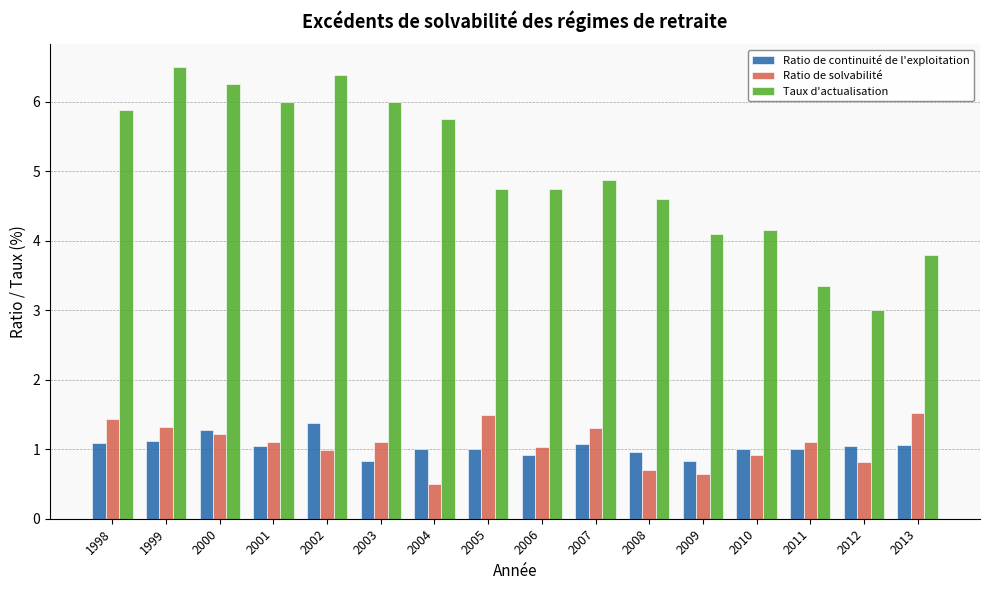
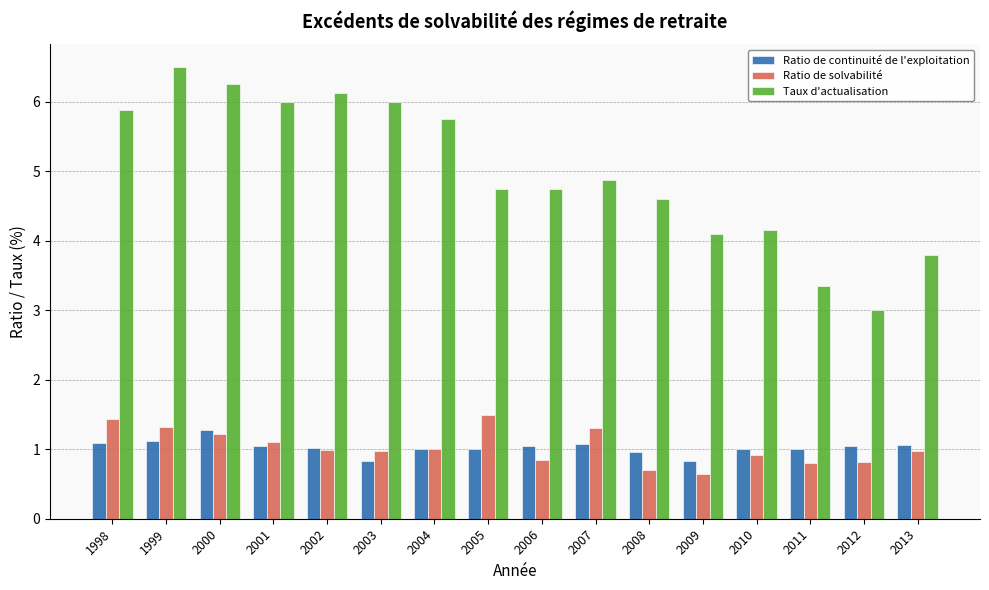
Ratio de continuité de l'exploitation, 2002: 1.4 -> 1.0
Taux d'actualisation, 2002: 6.4 -> 6.1
Ratio de solvabilité, 2003: 1.1 -> 1.0
Ratio de solvabilité, 2004: 0.5 -> 1.0
Ratio de continuité de l'exploitation, 2006: 0.9 -> 1.1
Ratio de solvabilité, 2006: 1.0 -> 0.9
Ratio de solvabilité, 2011: 1.1 -> 0.8
Ratio de solvabilité, 2013: 1.5 -> 1.0
